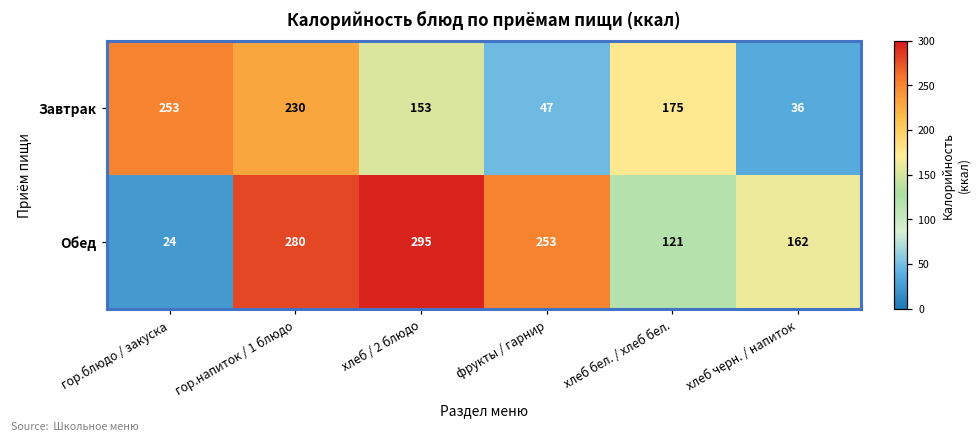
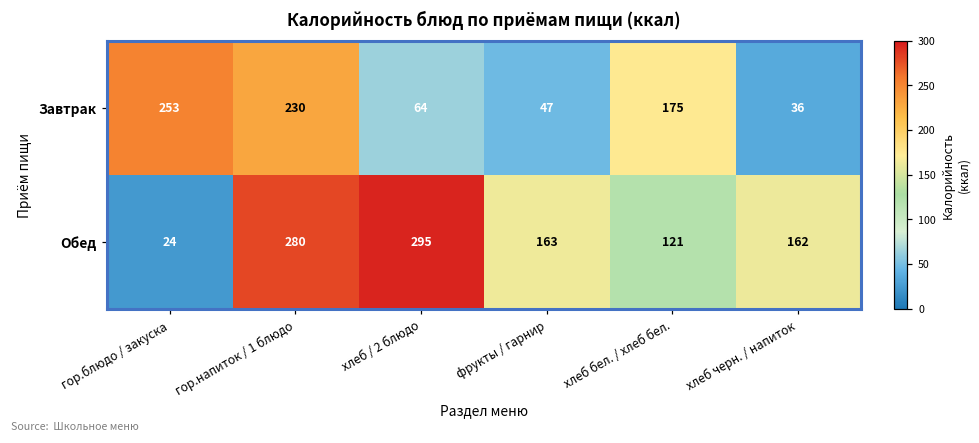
Завтрак, хлеб / 2 блюдо: 153 -> 64
Обед, фрукты / гарнир: 253 -> 163
